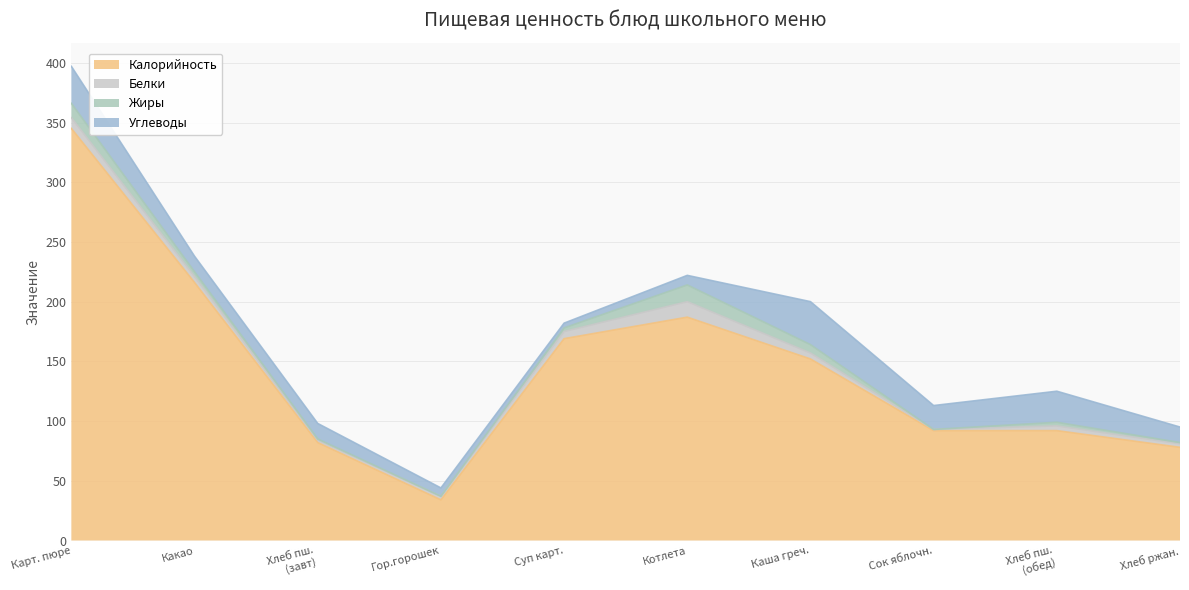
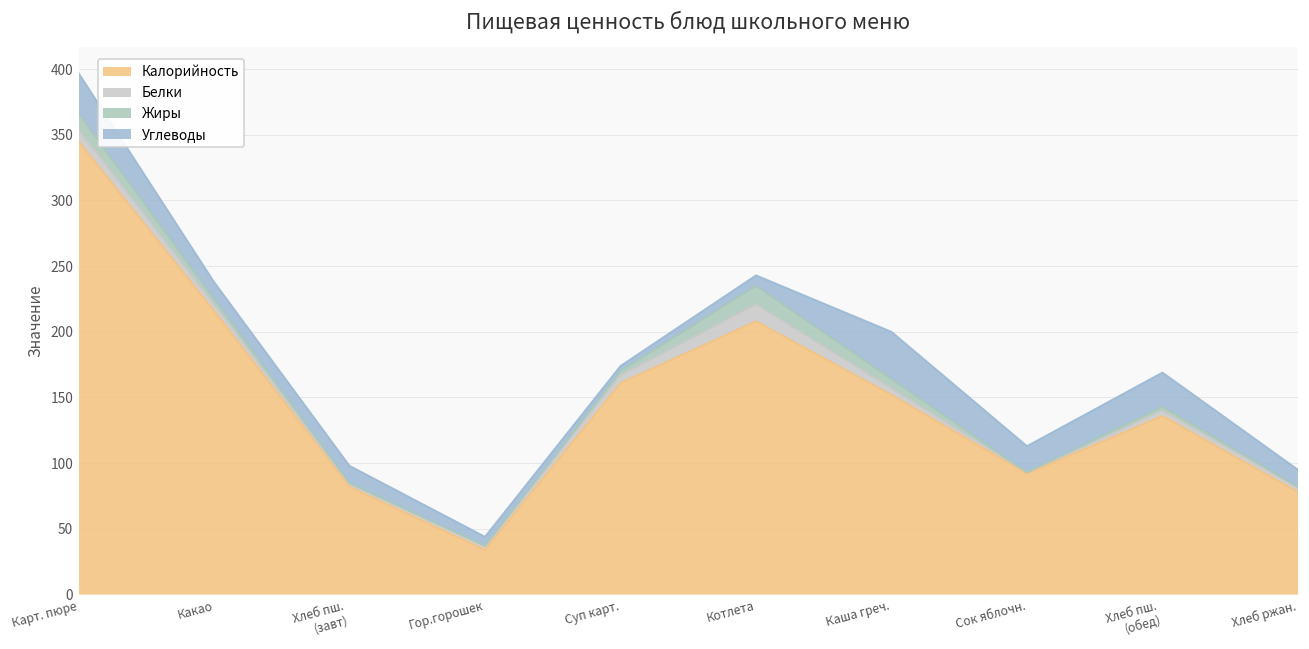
Калорийность, Суп карт.: 169 -> 161
Калорийность, Котлета: 187 -> 208
Калорийность, Хлеб пш. (обед): 92 -> 136
